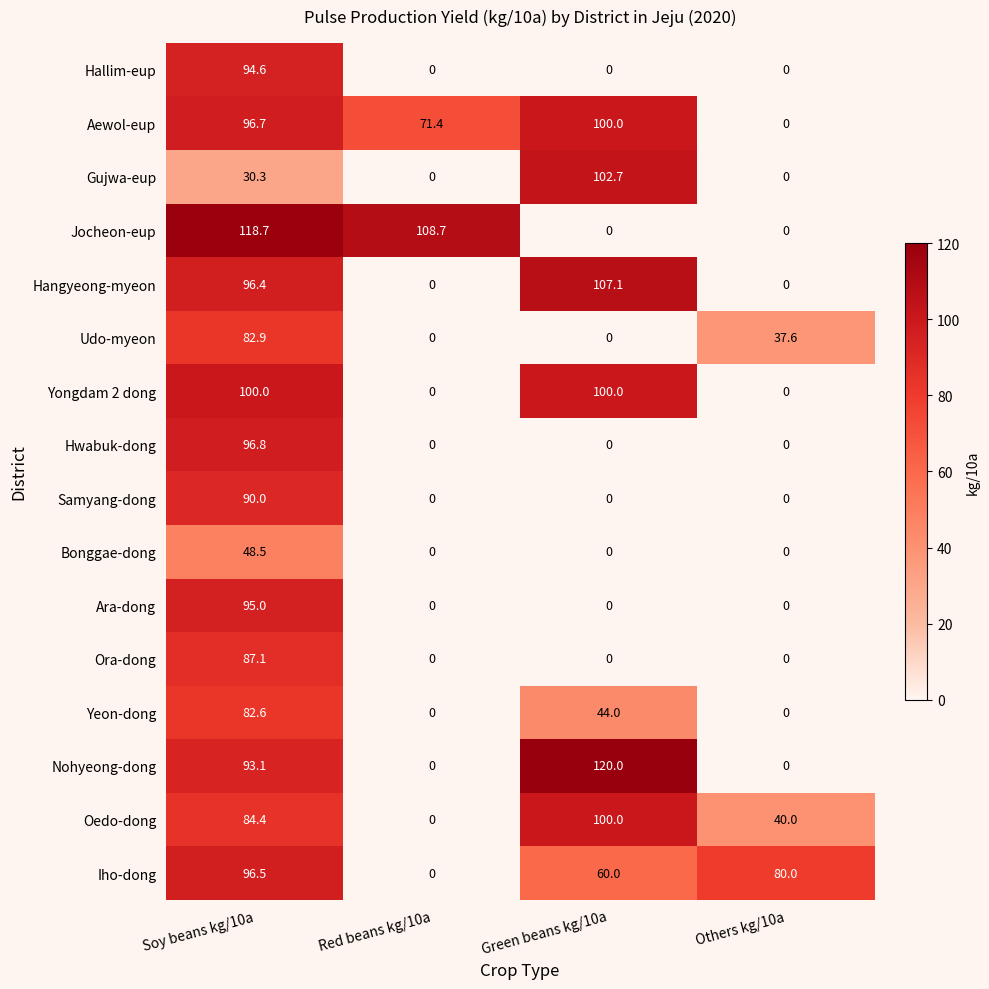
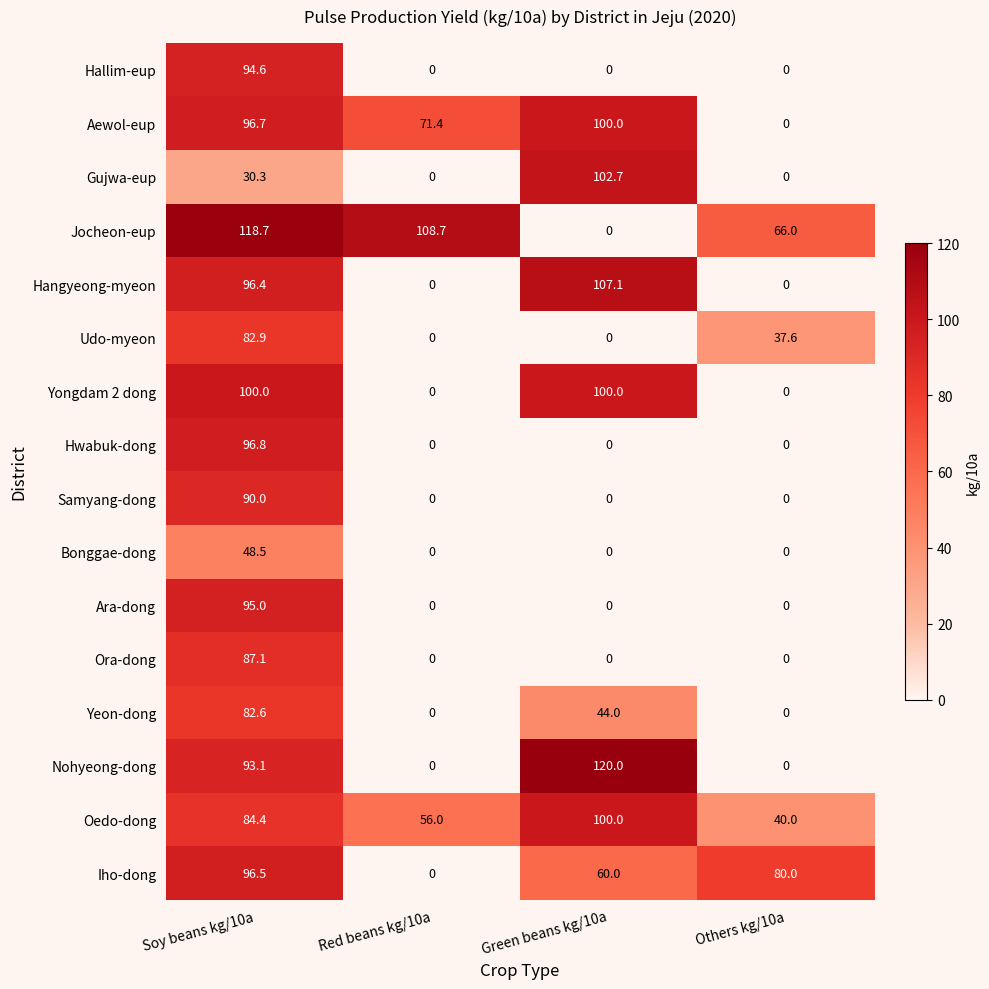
Jocheon-eup, Others kg/10a: 0 -> 66.0
Oedo-dong, Red beans kg/10a: 0 -> 56.0
